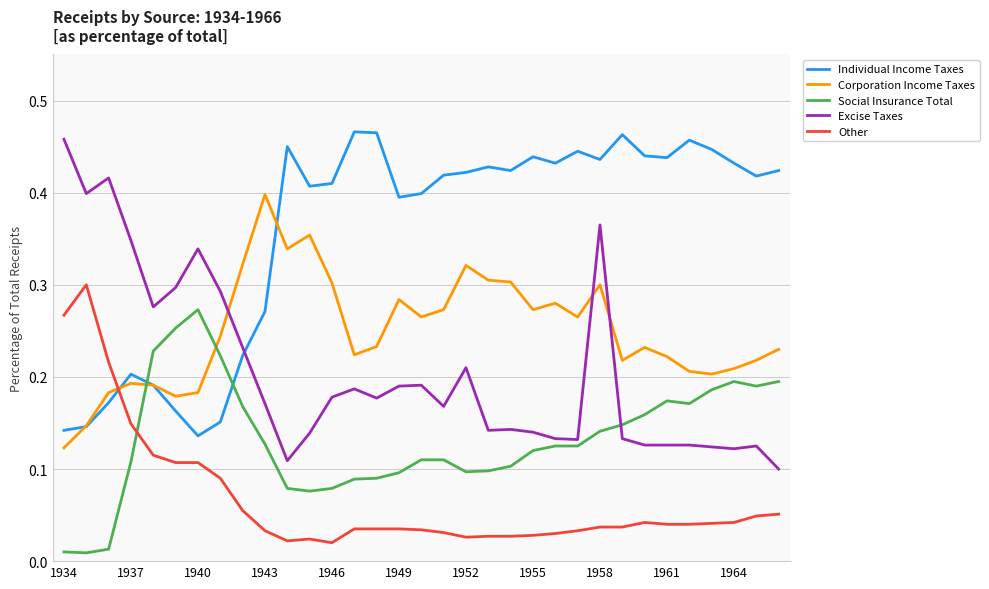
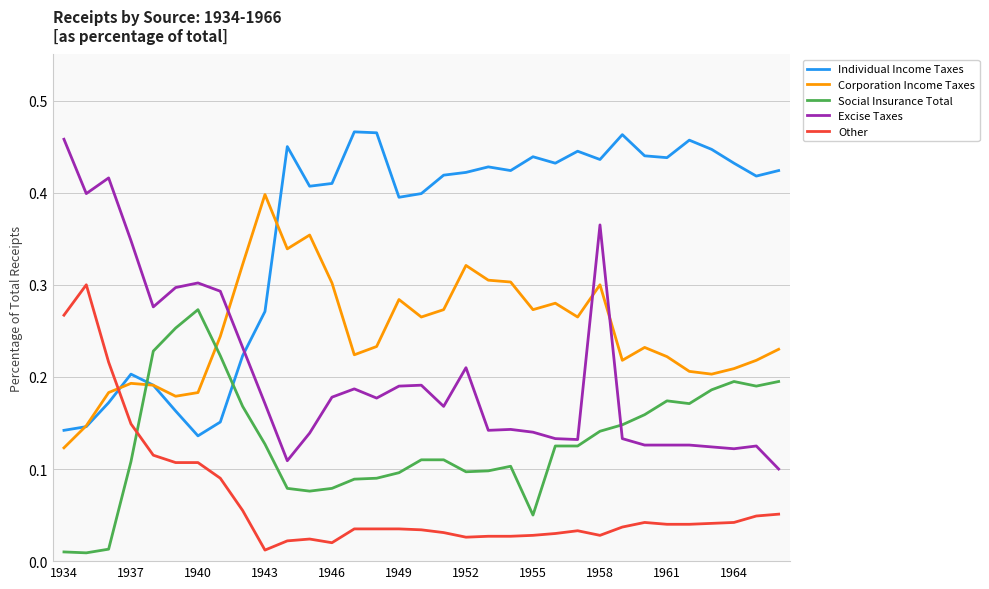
Excise Taxes, 1940: 0.34 -> 0.30
Other, 1943: 0.03 -> 0.01
Social Insurance Total, 1955: 0.12 -> 0.05
Other, 1958: 0.04 -> 0.03
